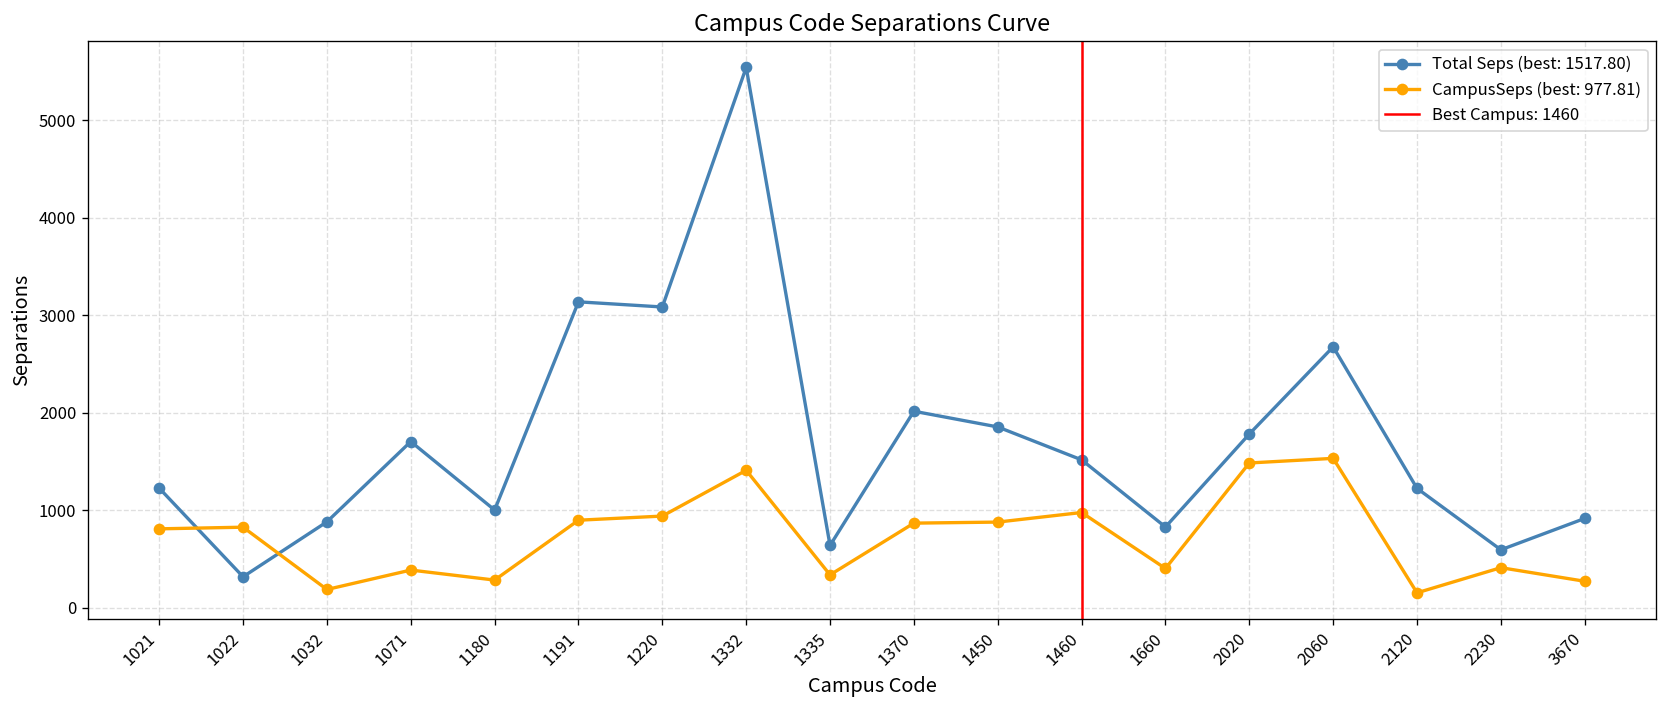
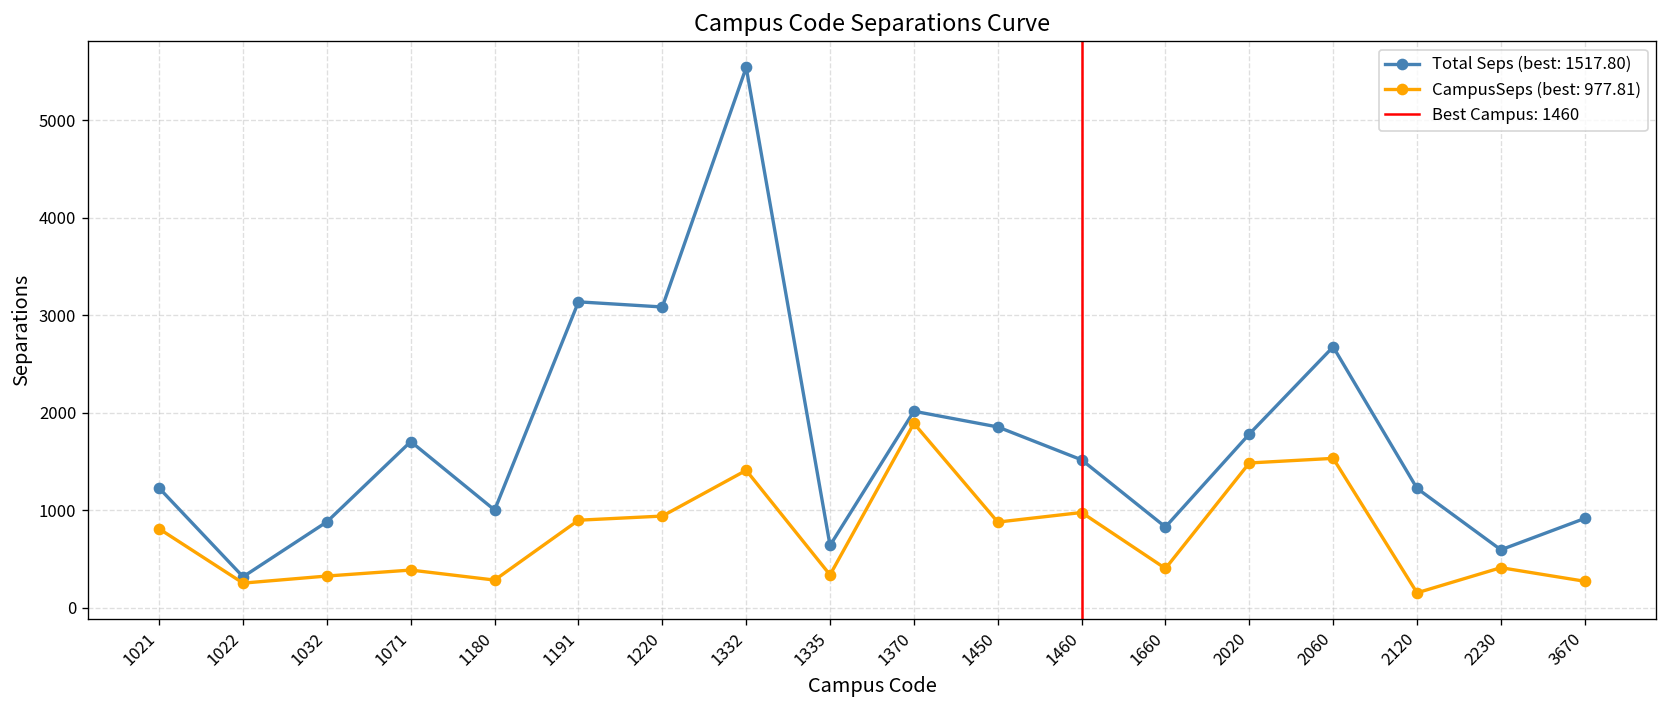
CampusSeps (best: 977.81), 1022: 800 -> 300
CampusSeps (best: 977.81), 1032: 200 -> 300
CampusSeps (best: 977.81), 1370: 900 -> 1900
